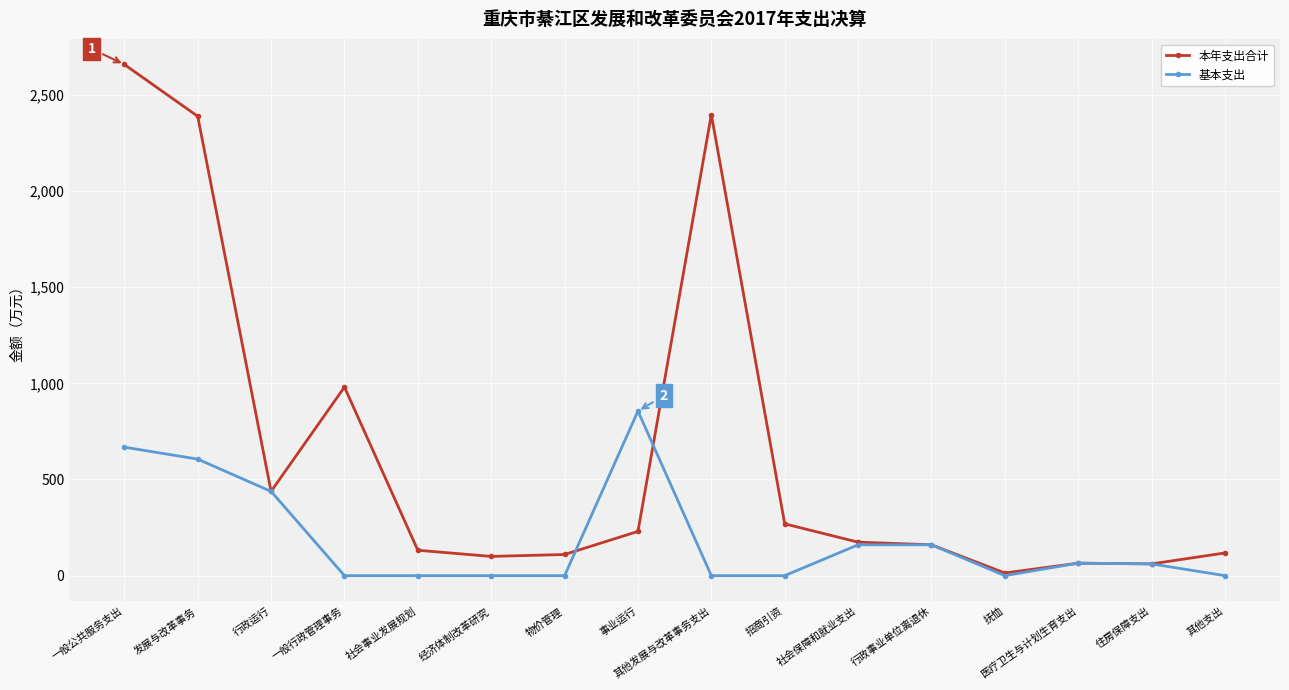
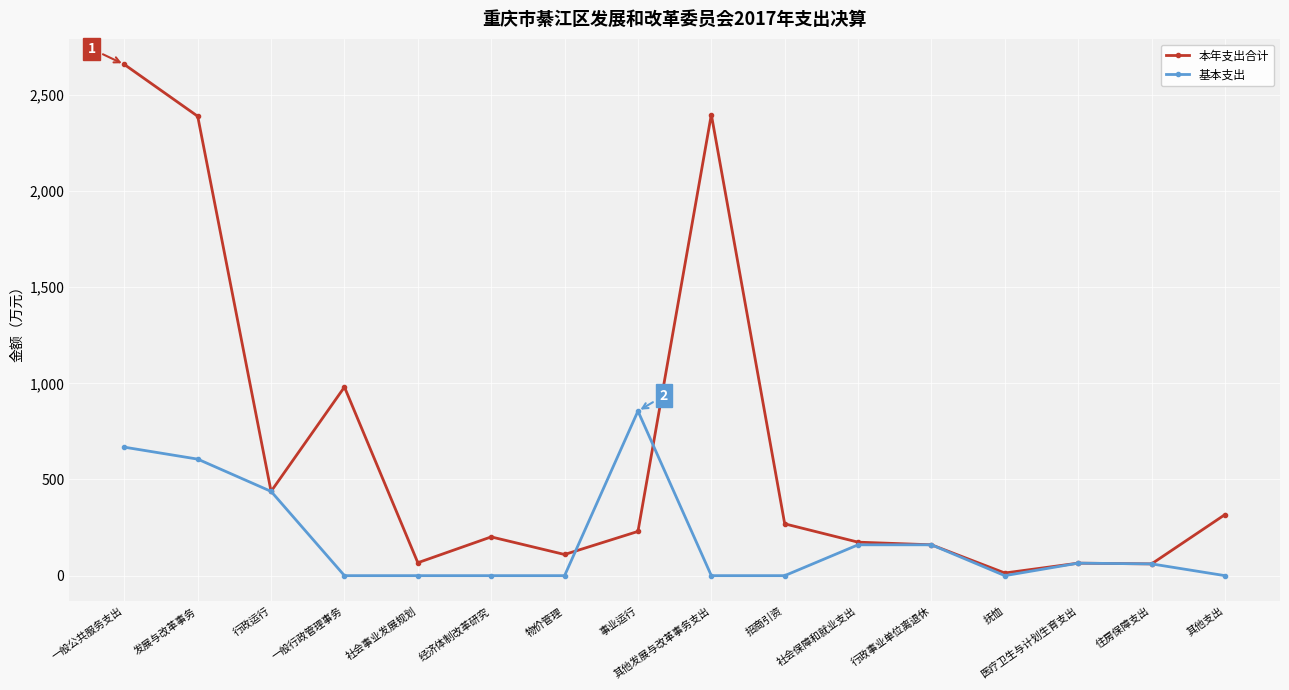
本年支出合计, 社会事业发展规划: 130 -> 70
本年支出合计, 经济体制改革研究: 100 -> 200
本年支出合计, 其他支出: 120 -> 320
